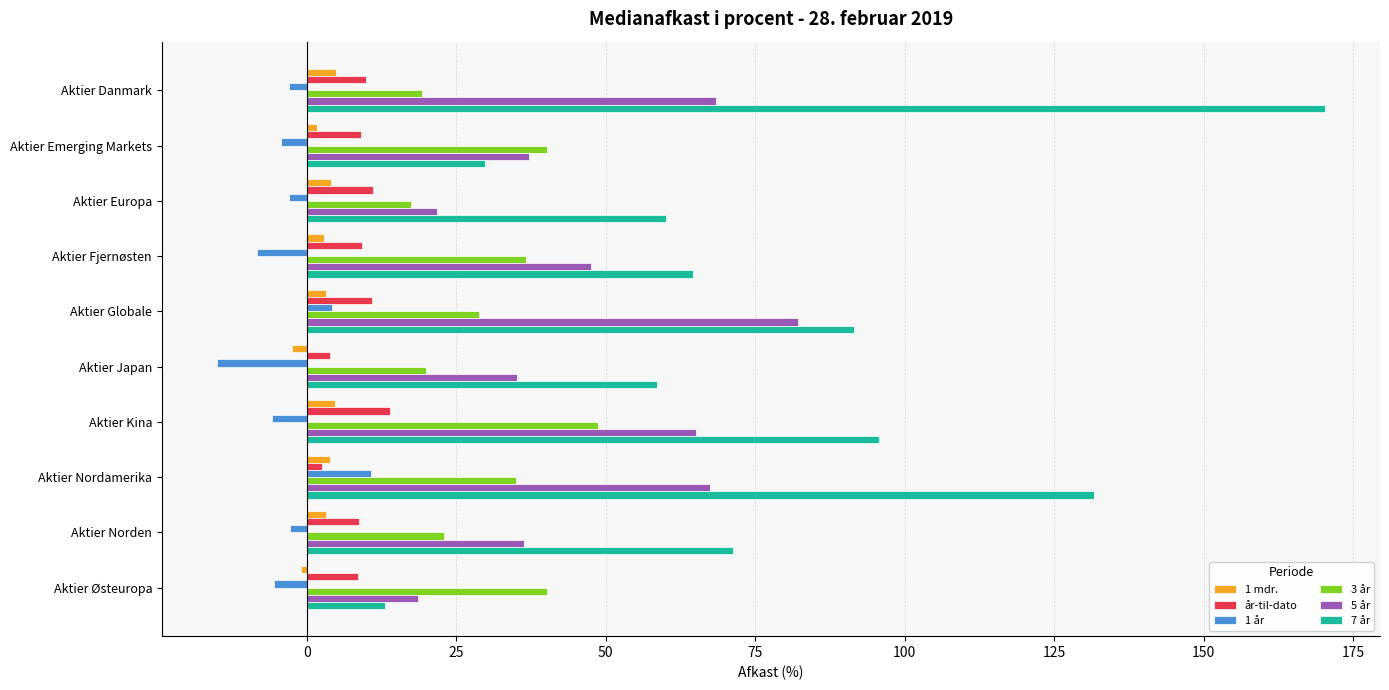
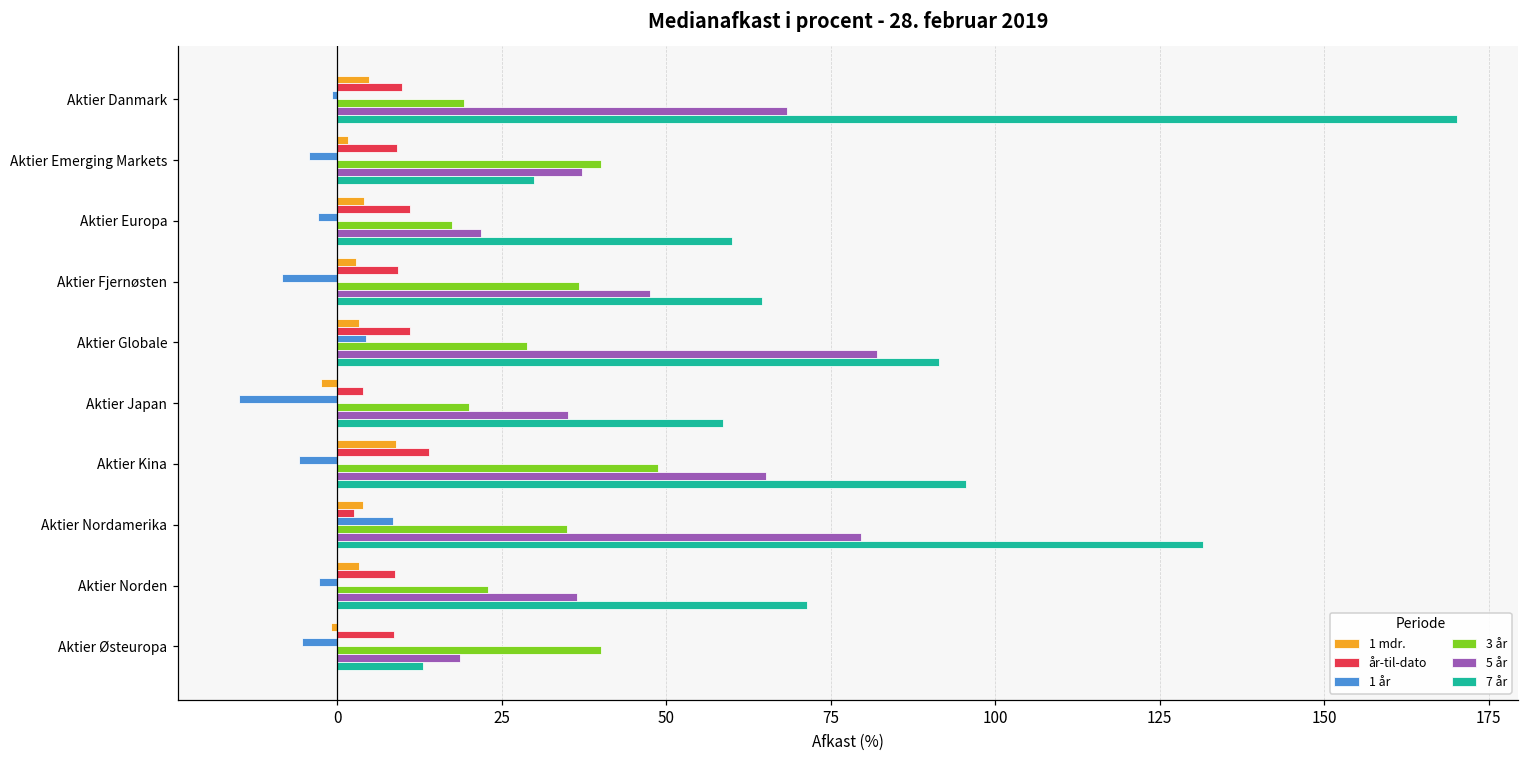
1 år, Aktier Danmark: -3 -> -1
1 mdr., Aktier Kina: 5 -> 9
1 år, Aktier Nordamerika: 11 -> 8
5 år, Aktier Nordamerika: 67 -> 80
